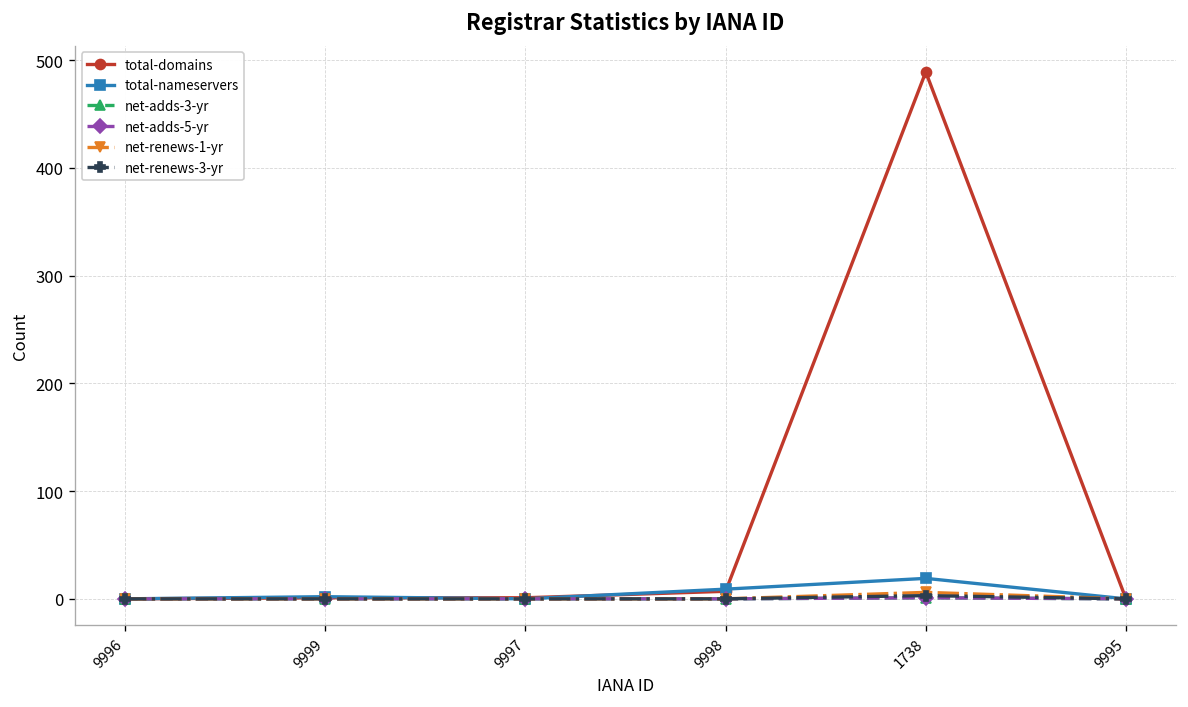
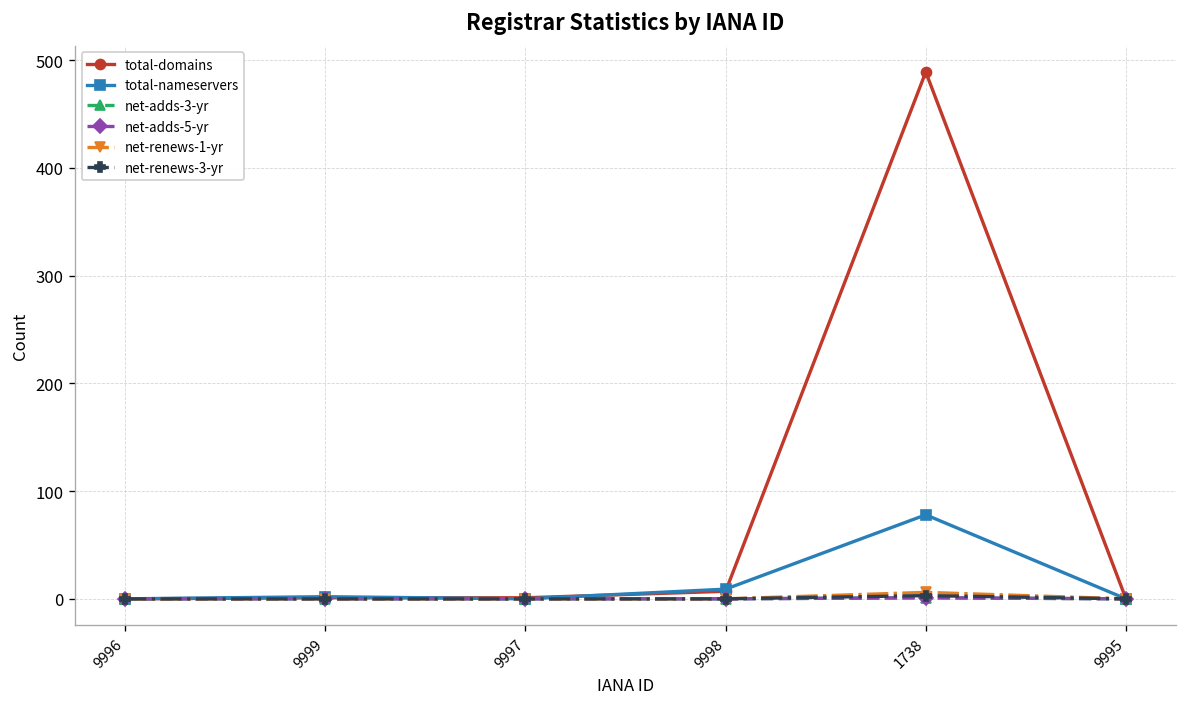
total-nameservers, 1738: 20 -> 80
